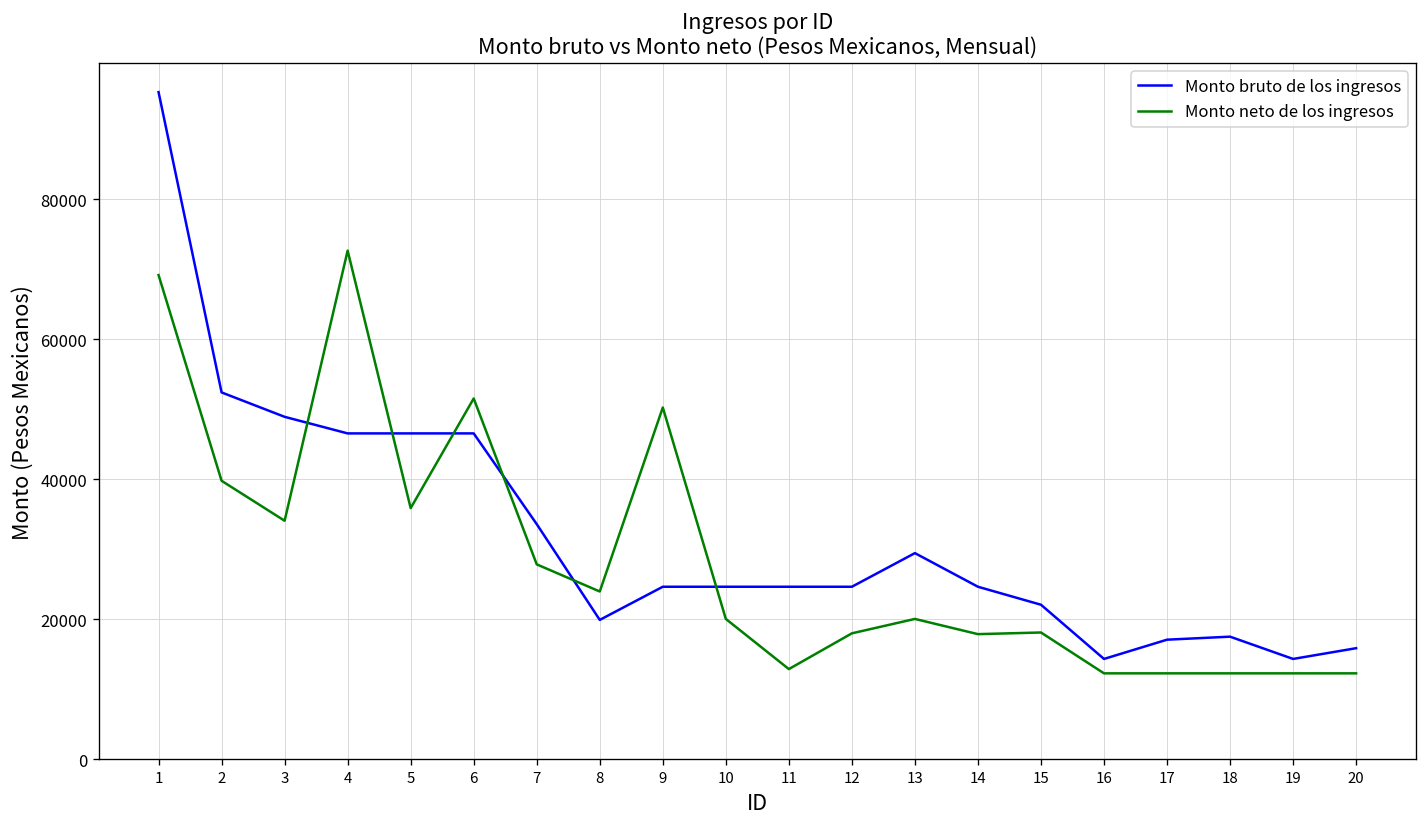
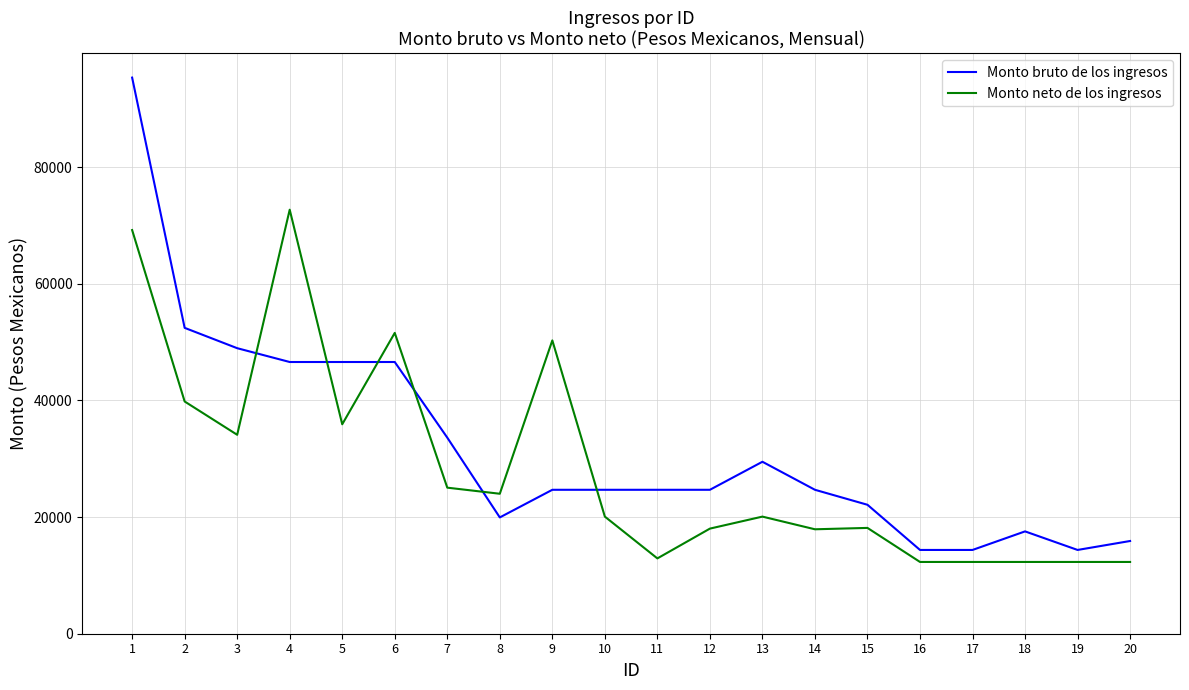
Monto neto de los ingresos, 7: 28000 -> 25000
Monto bruto de los ingresos, 17: 17000 -> 14000
